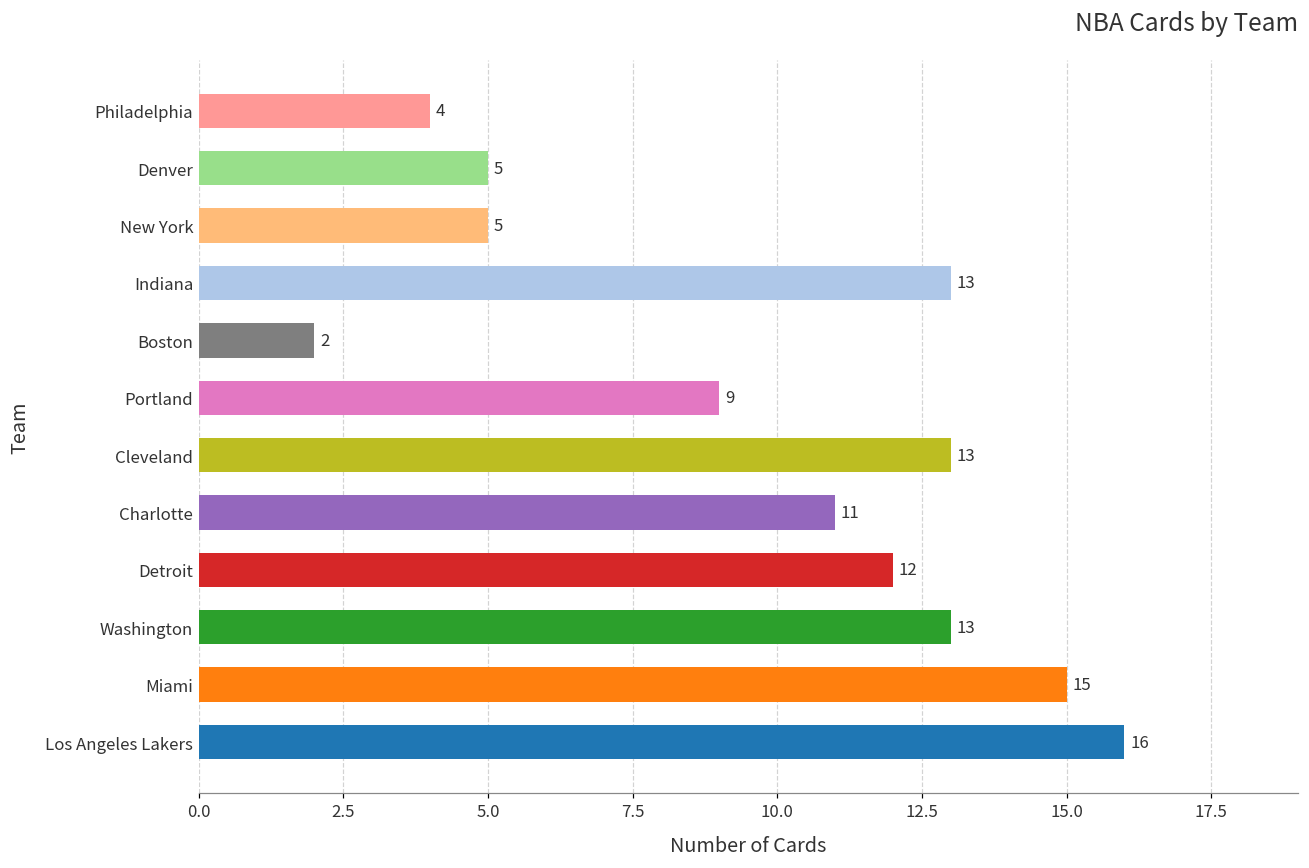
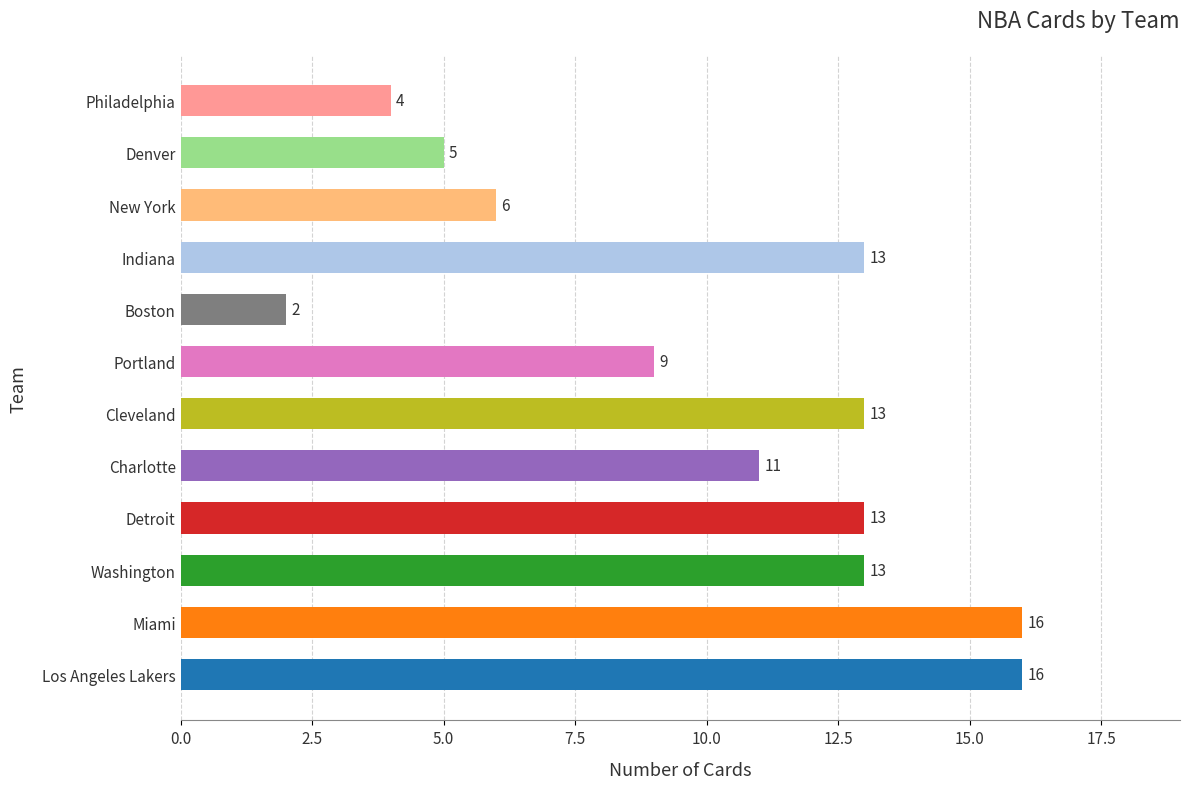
New York: 5 -> 6
Detroit: 12 -> 13
Miami: 15 -> 16
